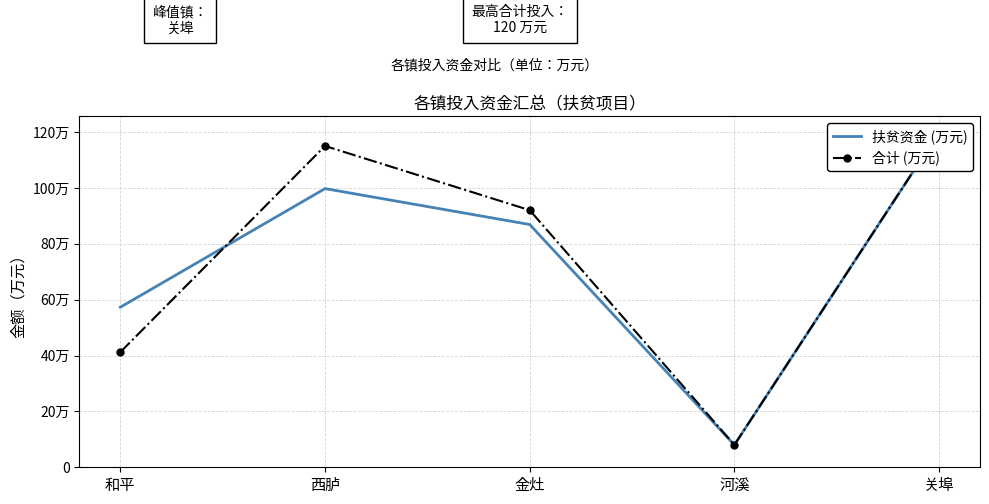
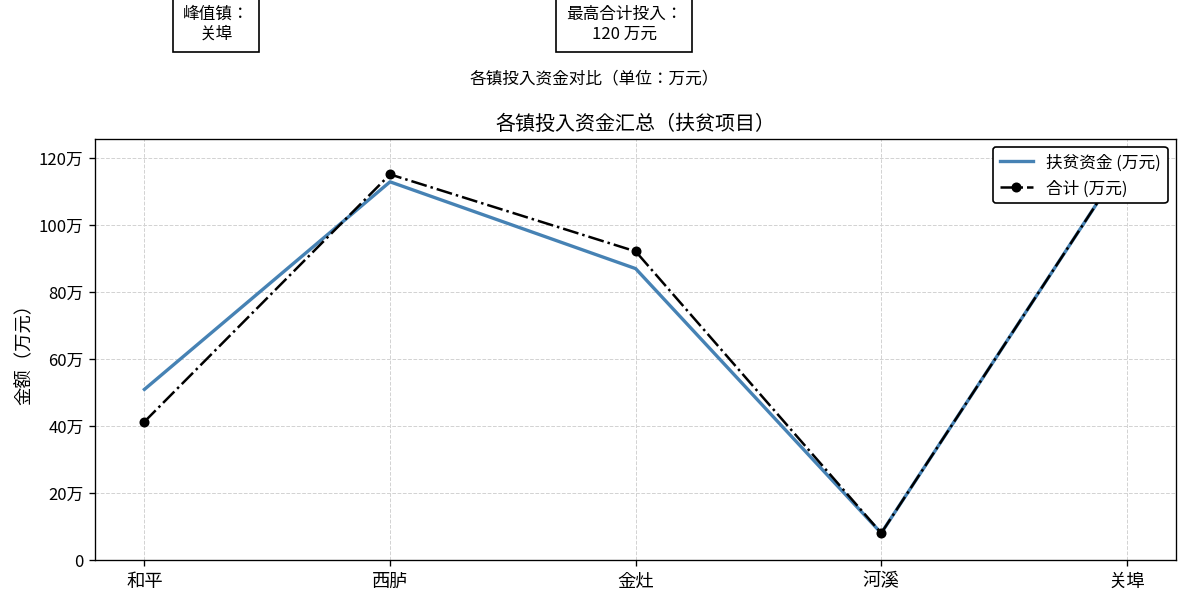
扶贫资金 (万元), 和平: 57万 -> 51万
扶贫资金 (万元), 西胪: 100万 -> 113万
